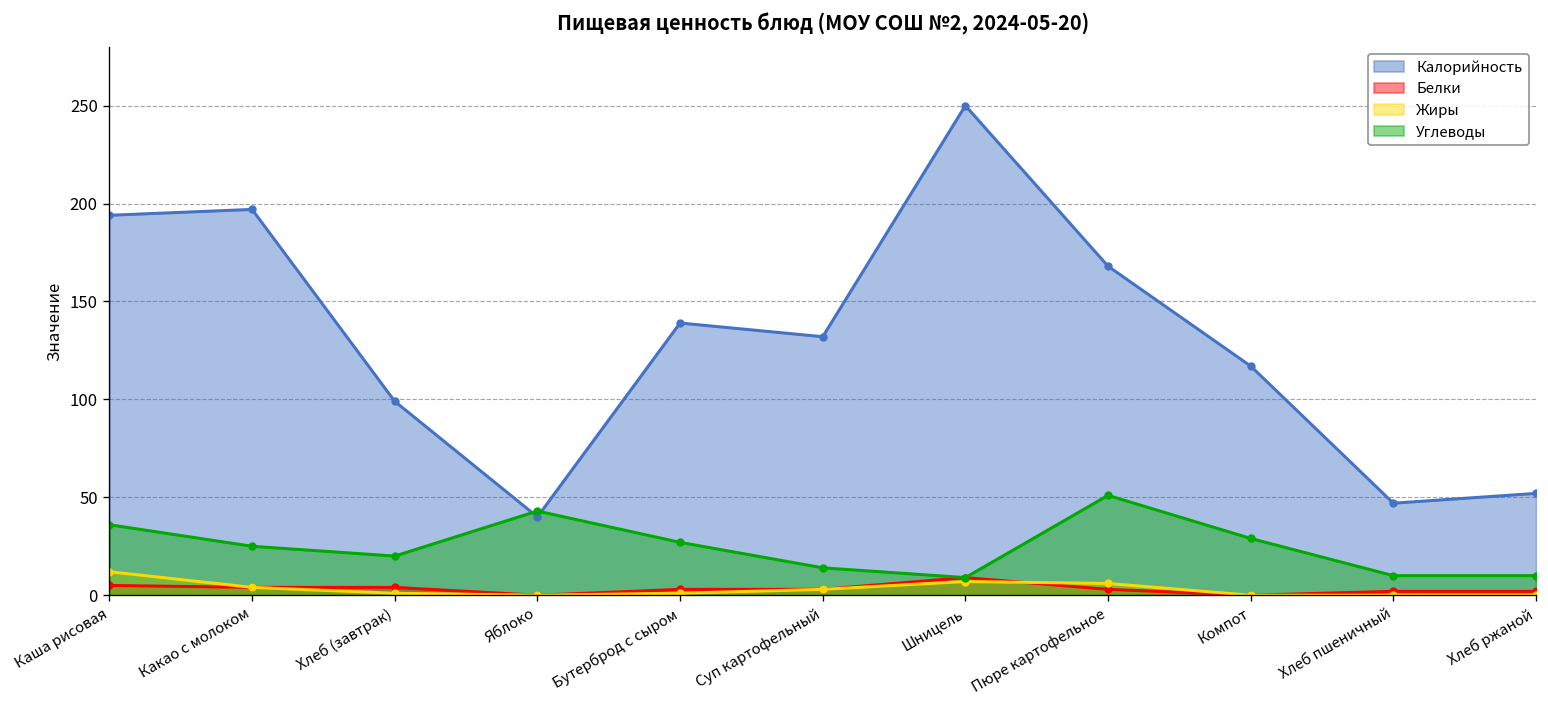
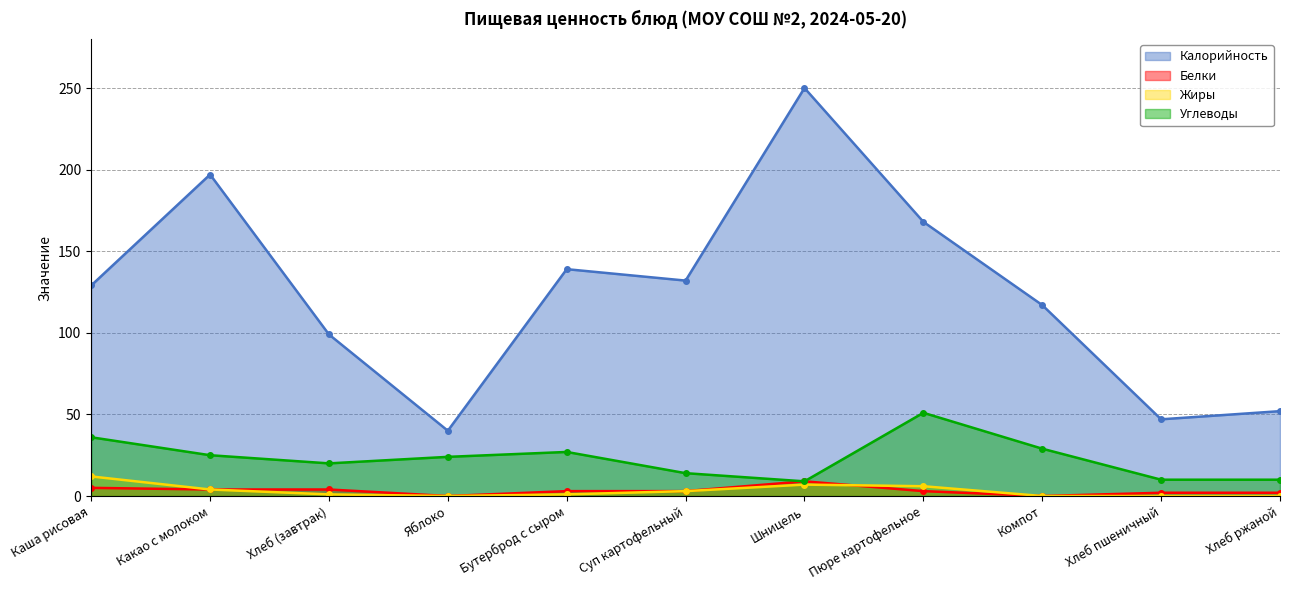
Калорийность, Каша рисовая: 194 -> 129
Углеводы, Яблоко: 43 -> 24
